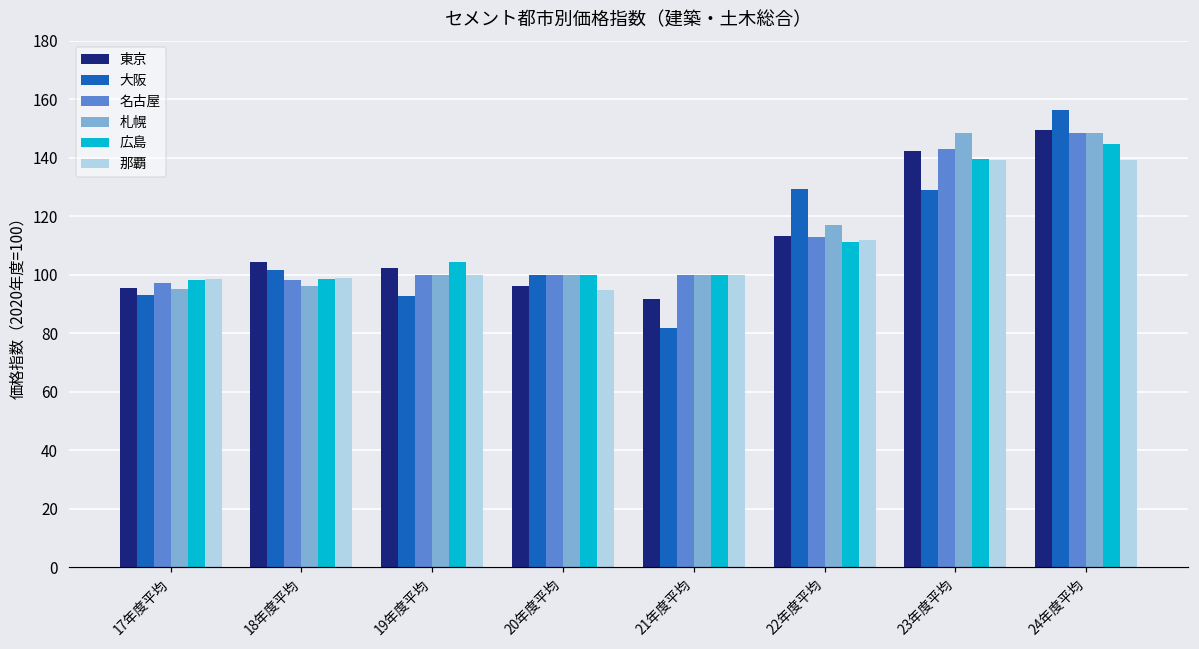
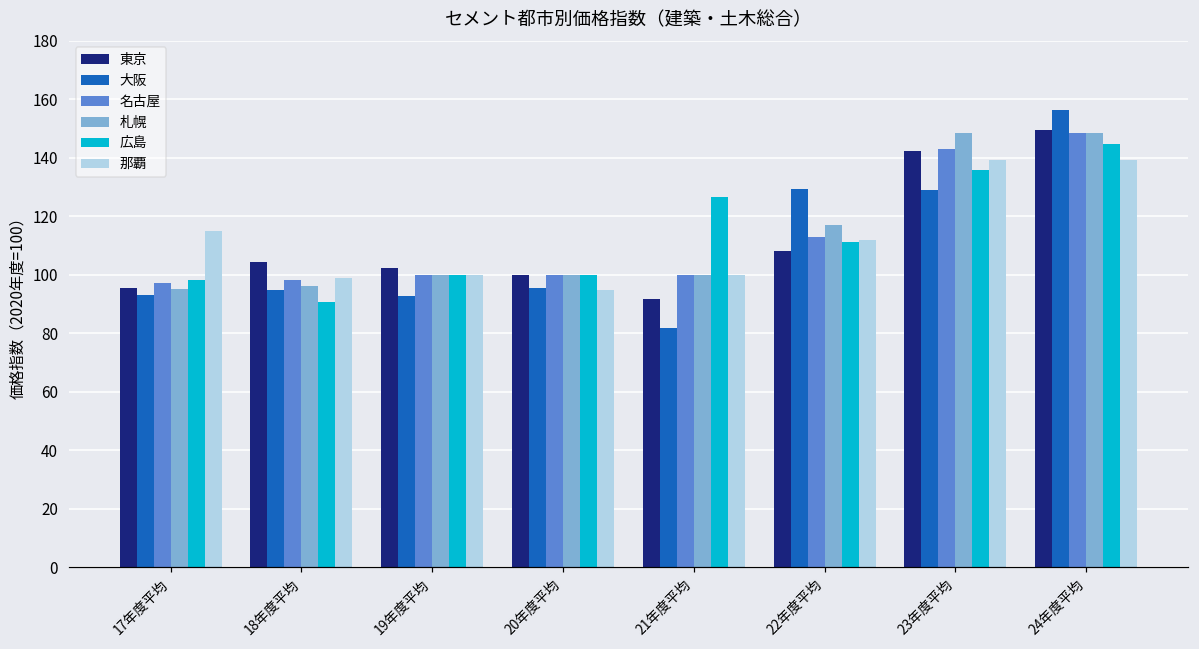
那覇, 17年度平均: 98 -> 115
大阪, 18年度平均: 102 -> 95
広島, 18年度平均: 98 -> 91
広島, 19年度平均: 104 -> 100
東京, 20年度平均: 96 -> 100
大阪, 20年度平均: 100 -> 95
広島, 21年度平均: 100 -> 127
東京, 22年度平均: 113 -> 108
広島, 23年度平均: 139 -> 136
